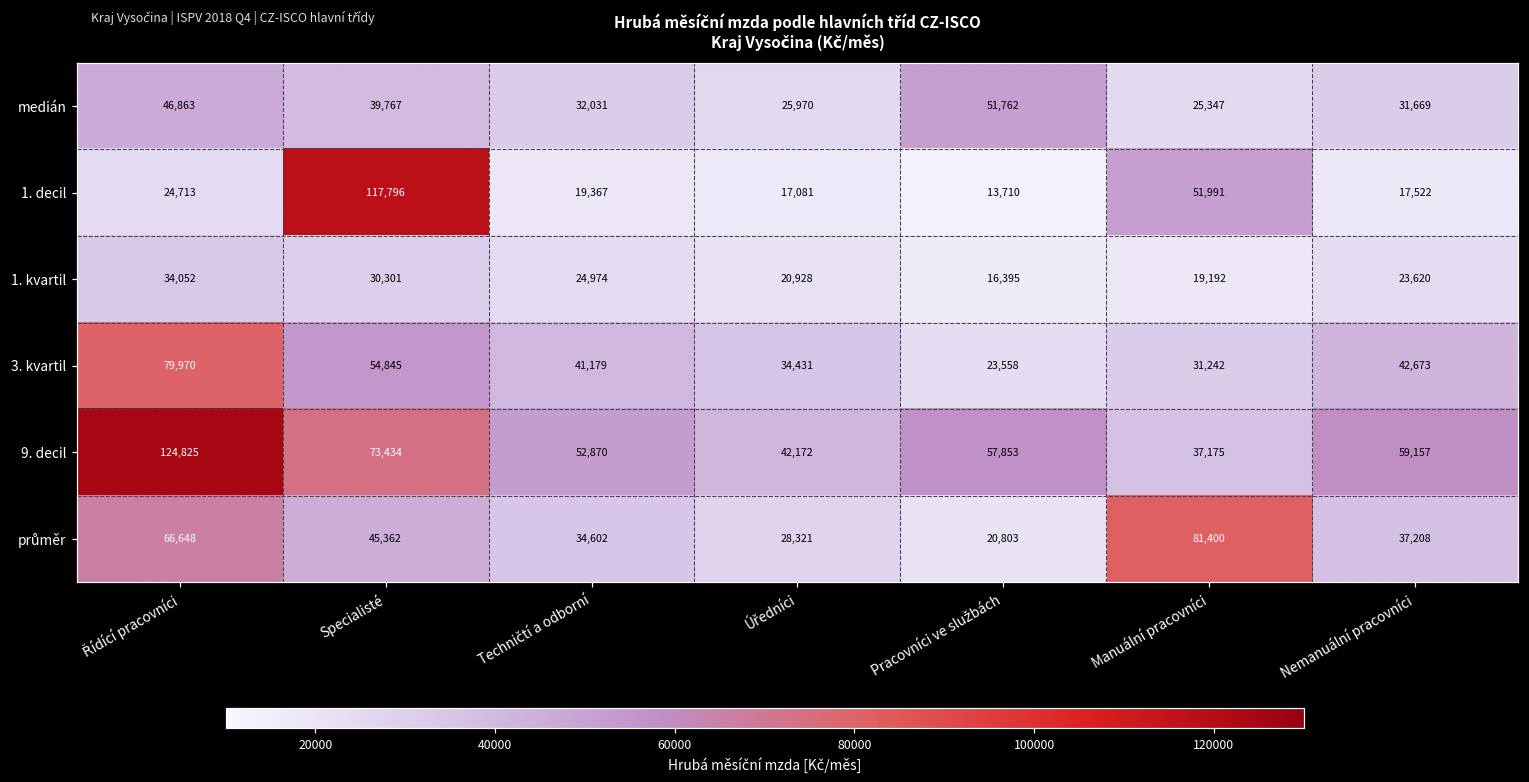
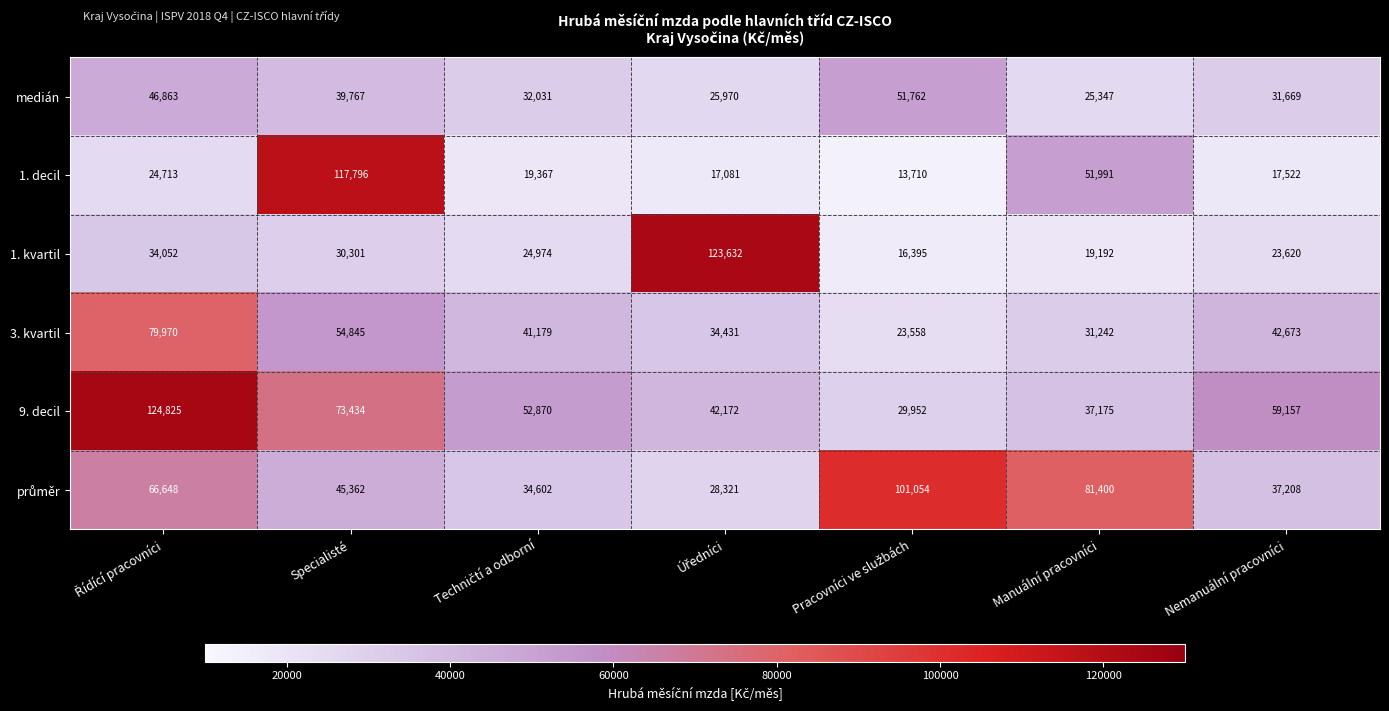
1. kvartil, Úředníci: 20,928 -> 123,632
9. decil, Pracovníci ve službách: 57,853 -> 29,952
průměr, Pracovníci ve službách: 20,803 -> 101,054
